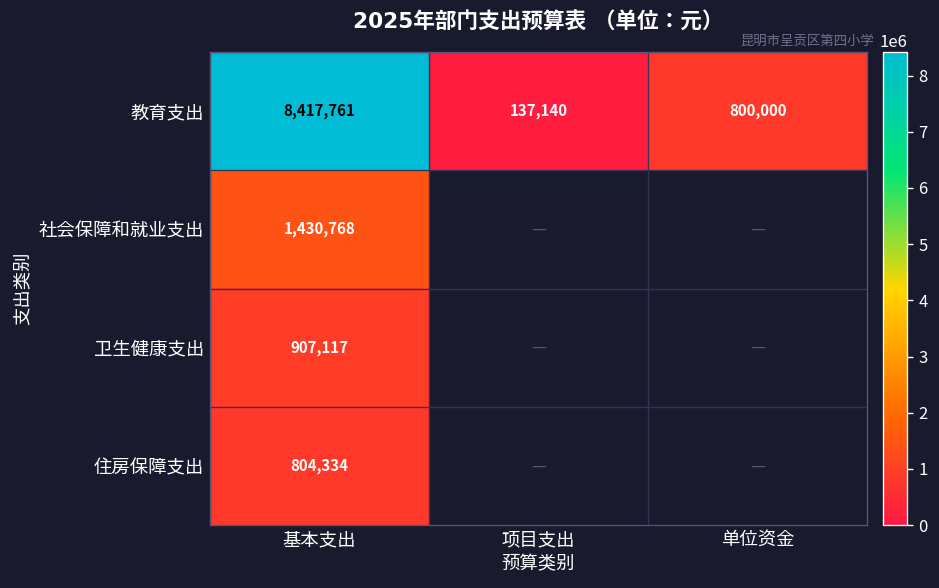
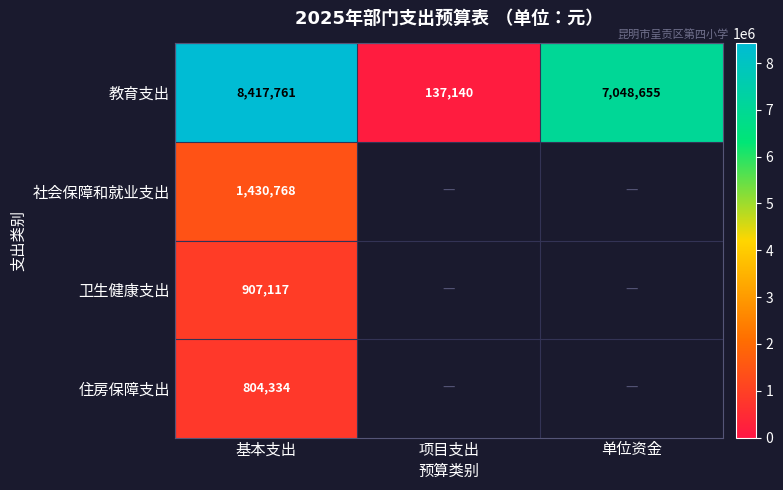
教育支出, 单位资金: 800,000 -> 7,048,655
